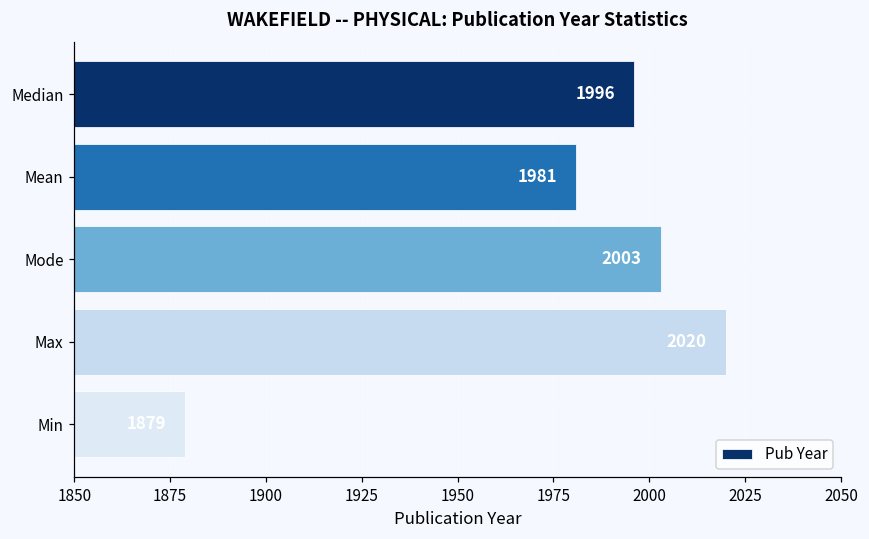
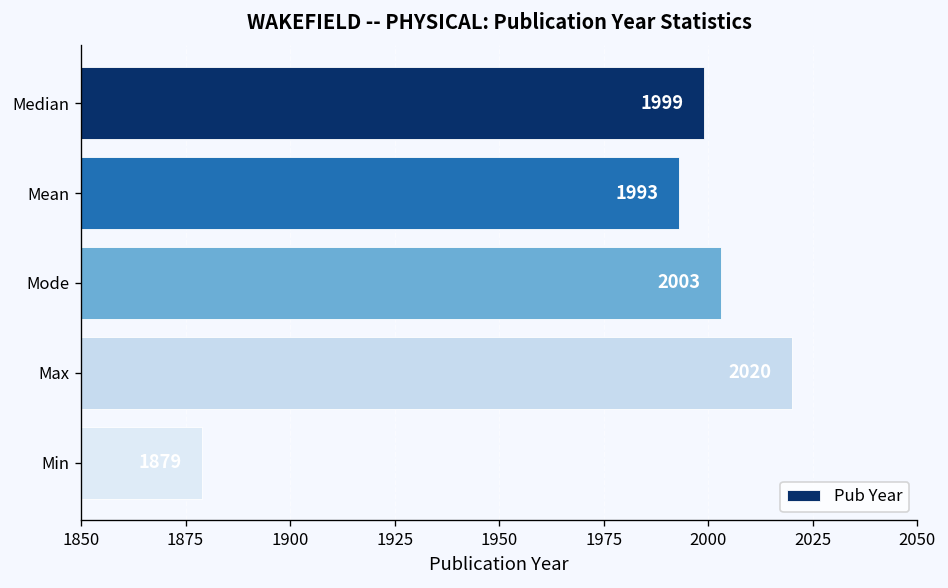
Median: 1996 -> 1999
Mean: 1981 -> 1993
